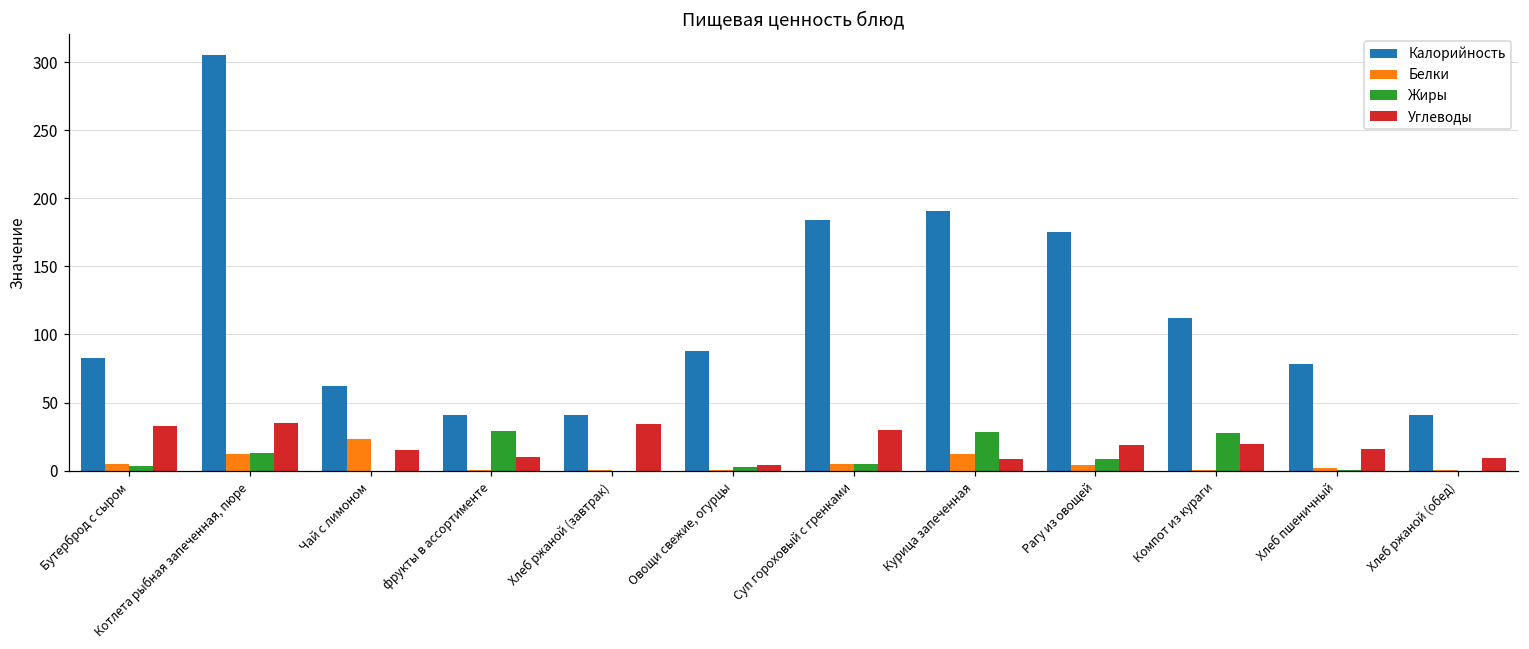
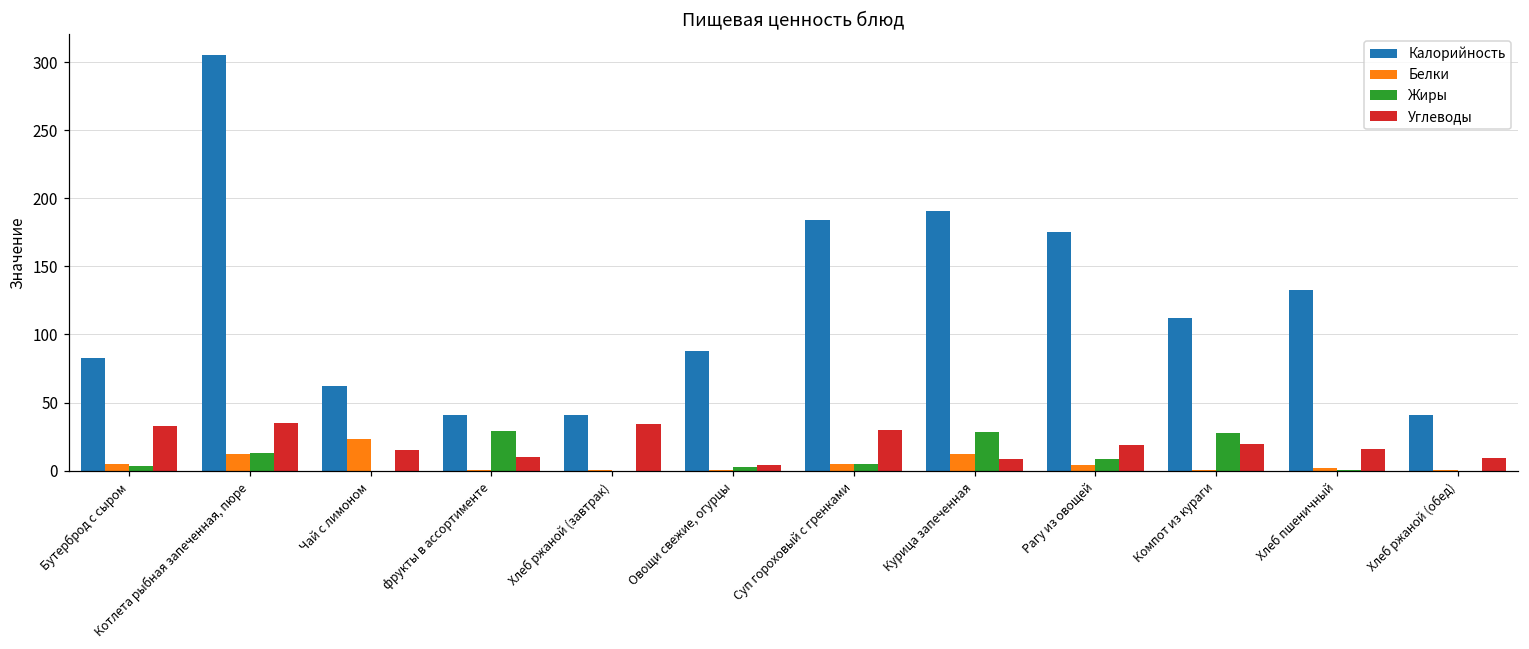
Калорийность, Хлеб пшеничный: 78 -> 133
